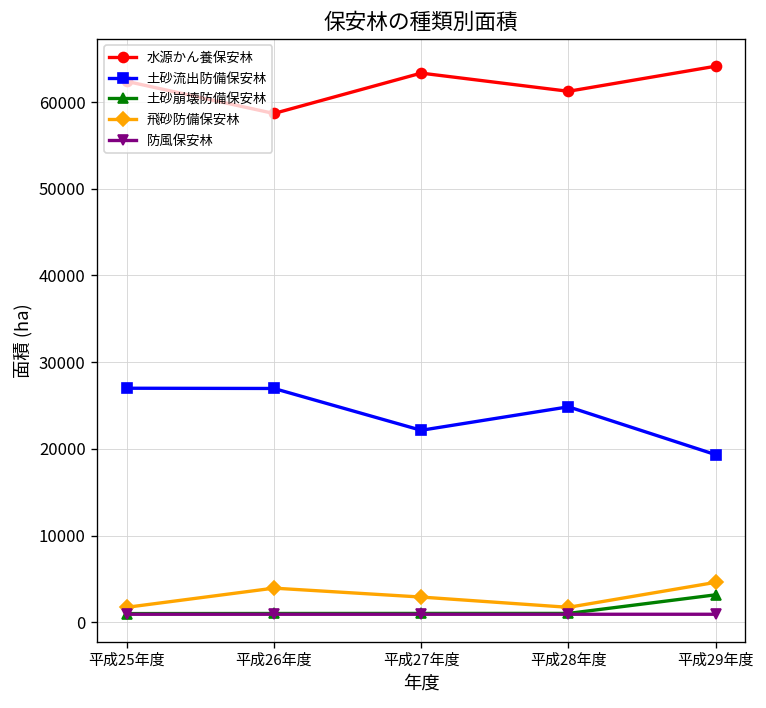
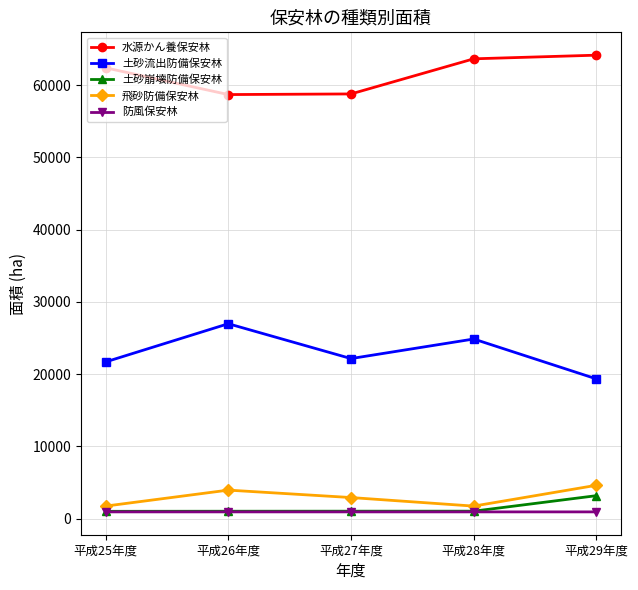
土砂流出防備保安林, 平成25年度: 27000 -> 22000
水源かん養保安林, 平成27年度: 63000 -> 59000
水源かん養保安林, 平成28年度: 61000 -> 64000
